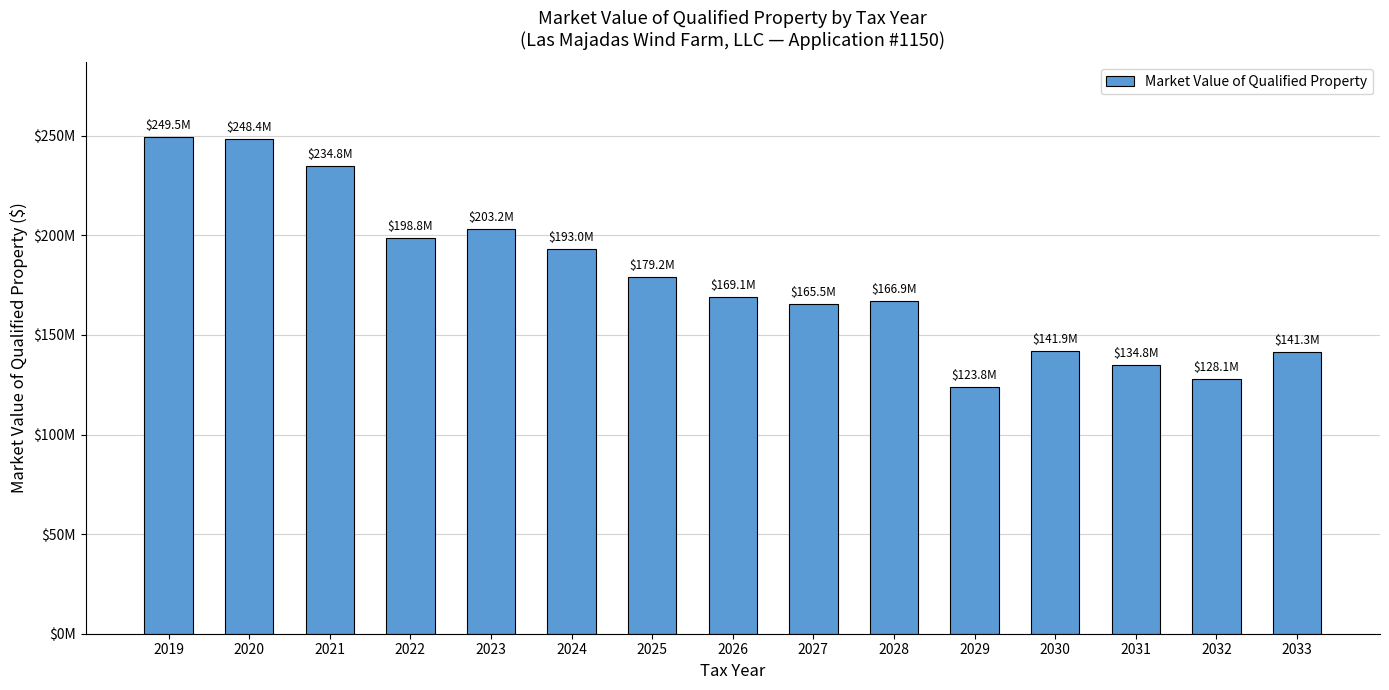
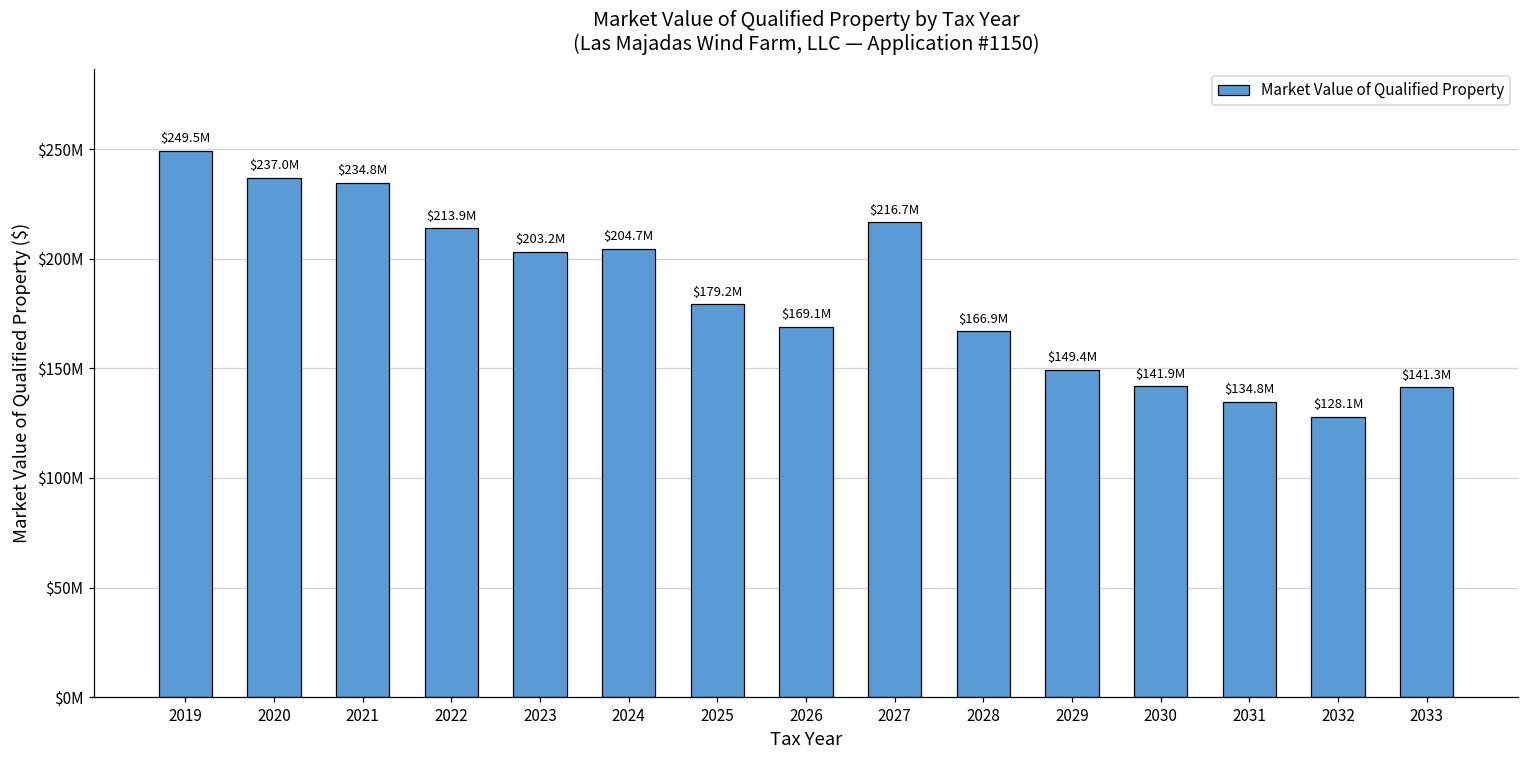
2020: $248.4M -> $237.0M
2022: $198.8M -> $213.9M
2024: $193.0M -> $204.7M
2027: $165.5M -> $216.7M
2029: $123.8M -> $149.4M
